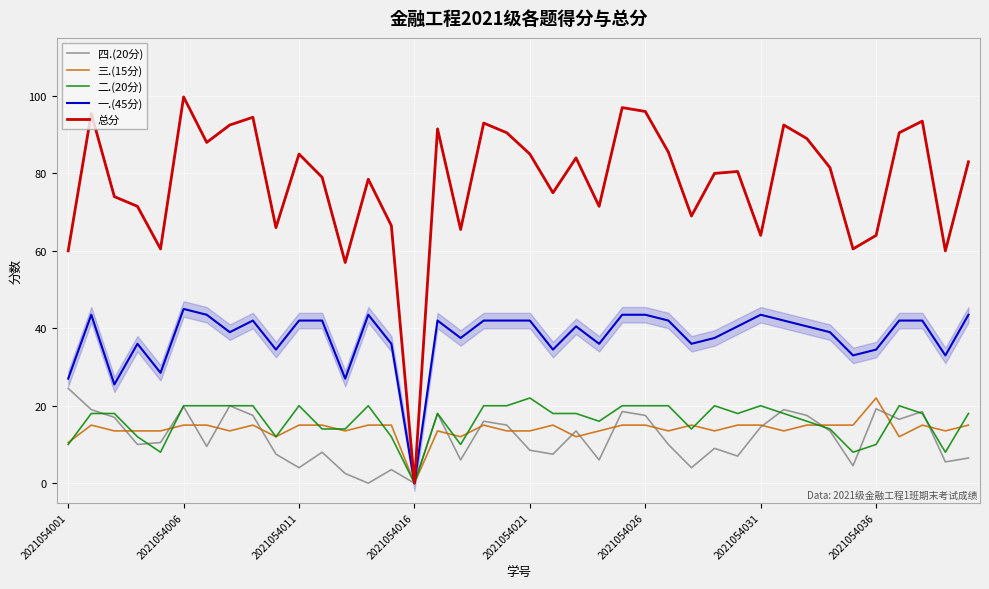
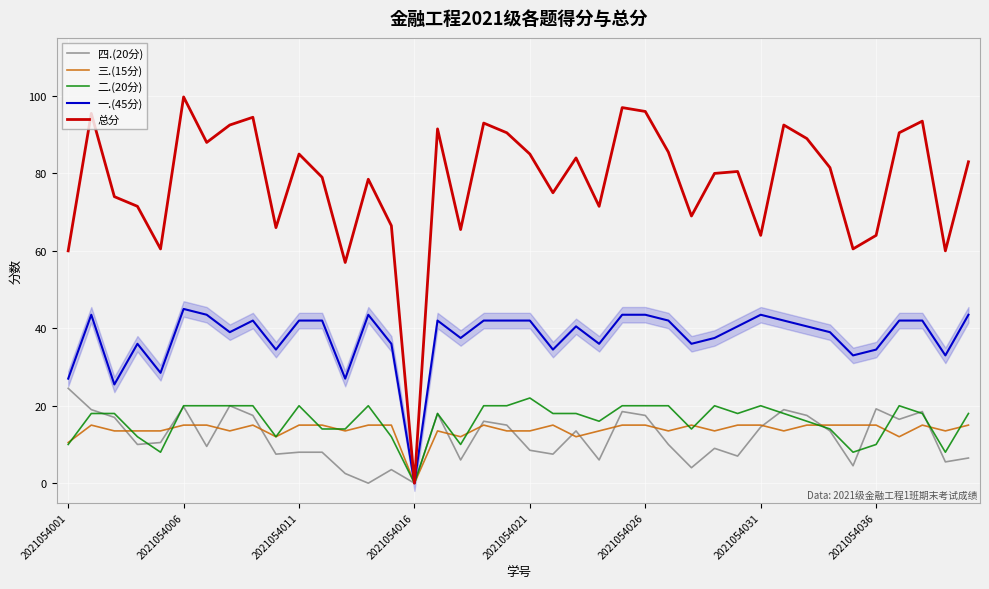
四.(20分), 2021054011: 4 -> 8
三.(15分), 2021054036: 22 -> 15
